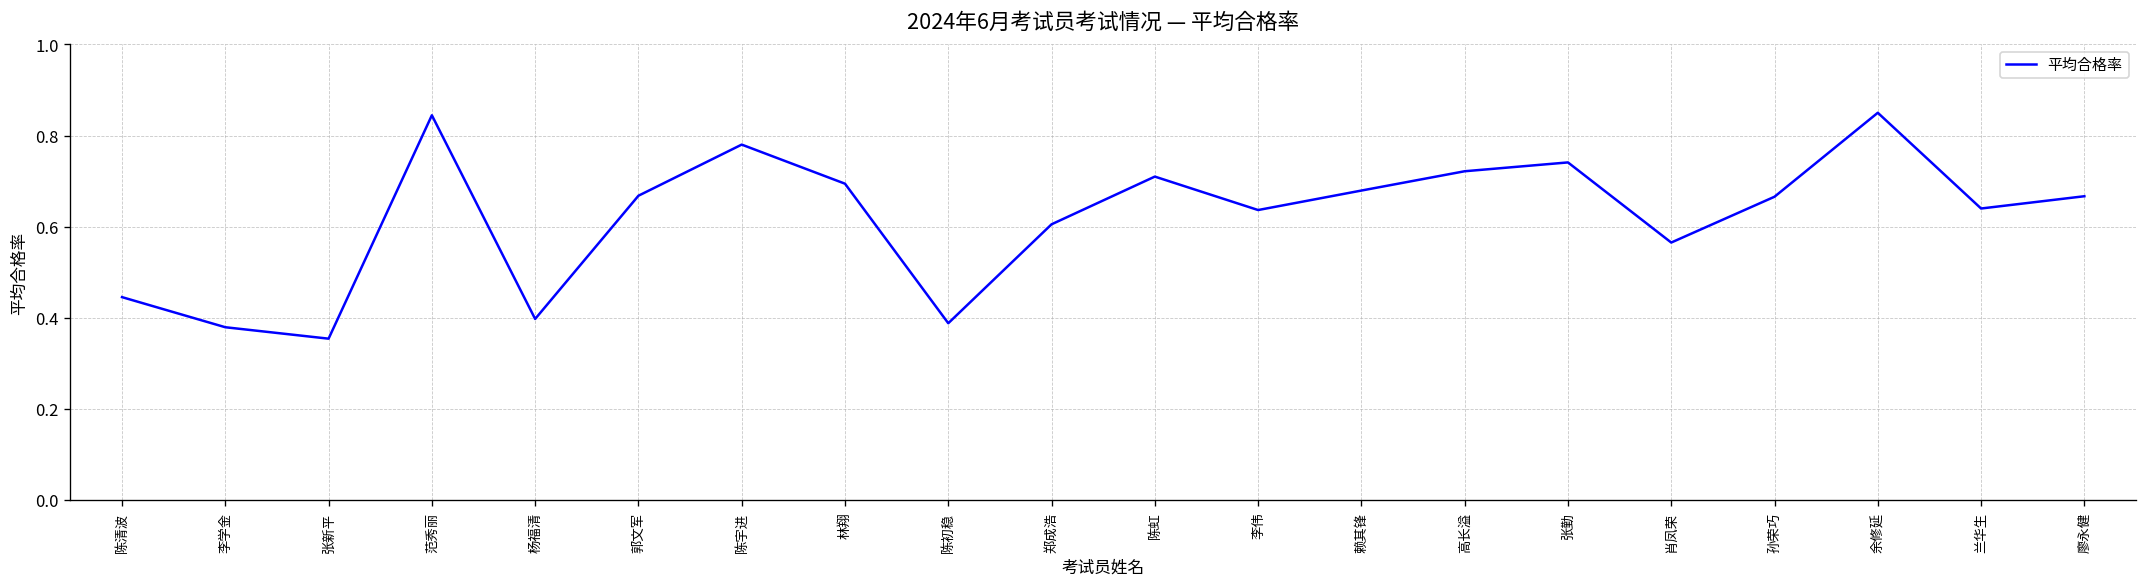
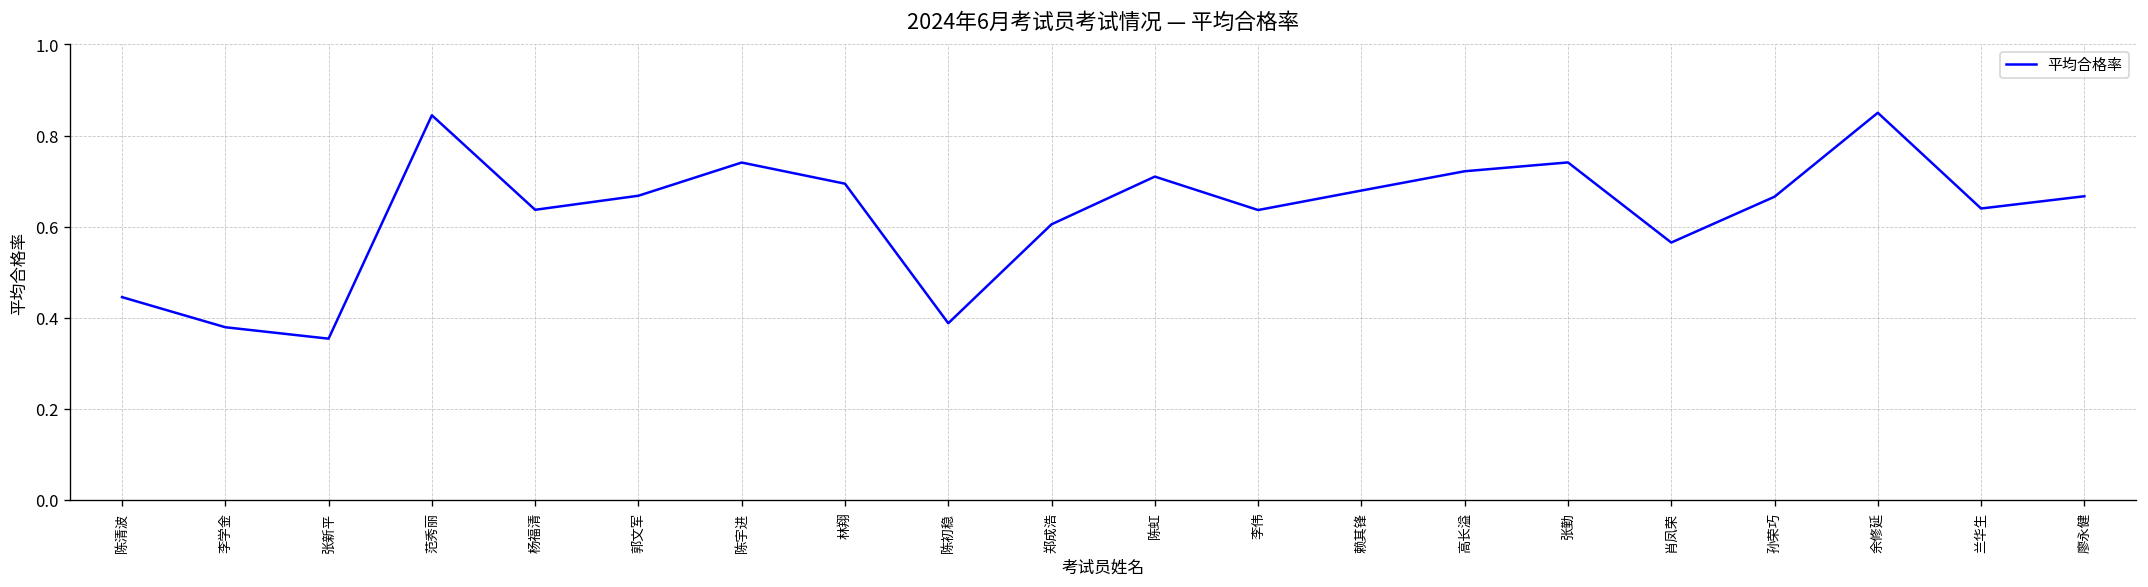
杨福清: 0.40 -> 0.64
陈宇进: 0.78 -> 0.74
